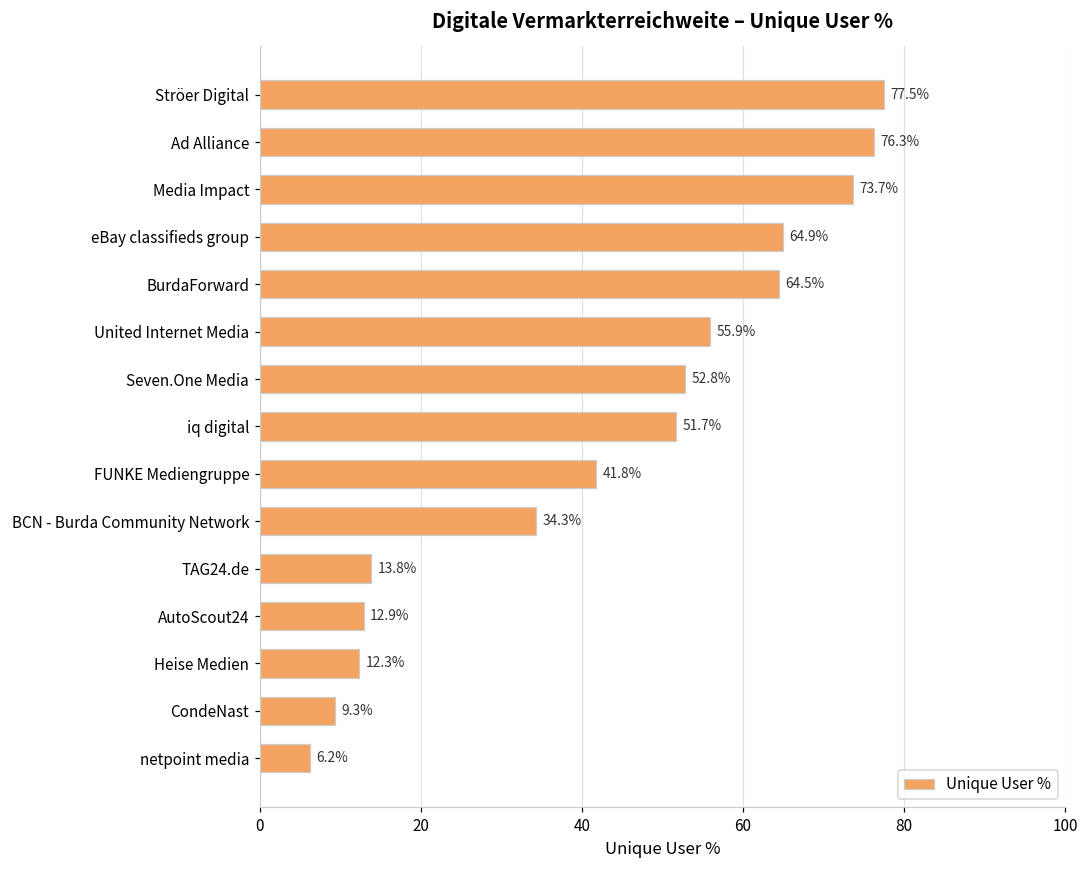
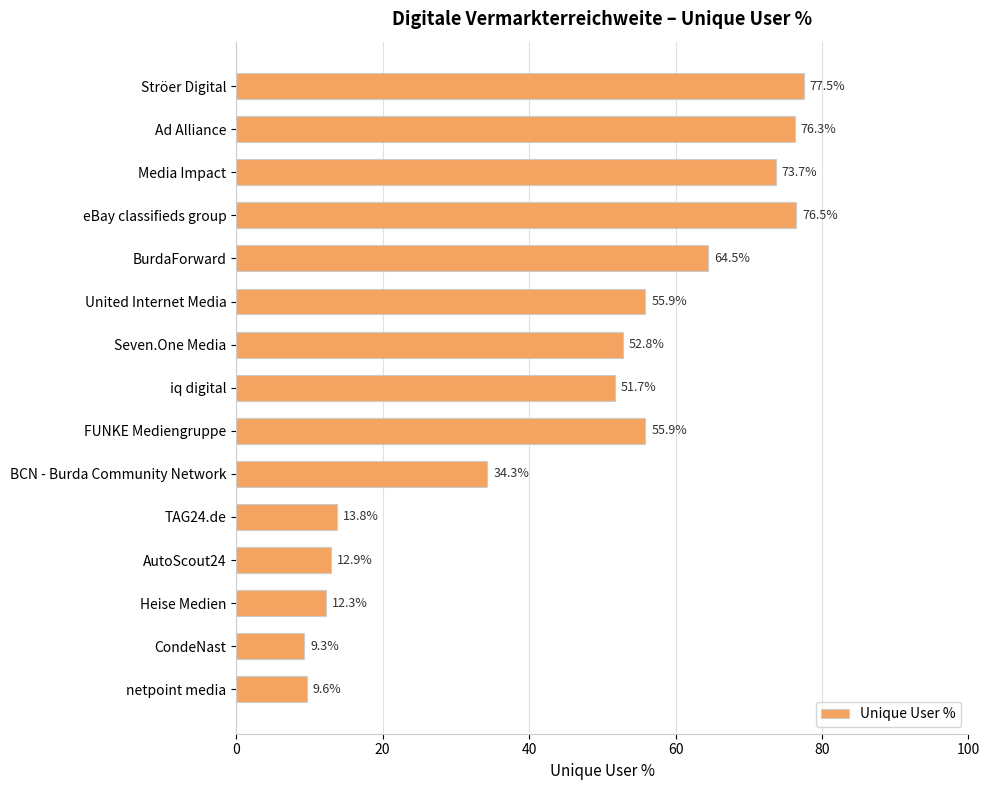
eBay classifieds group: 64.9% -> 76.5%
FUNKE Mediengruppe: 41.8% -> 55.9%
netpoint media: 6.2% -> 9.6%
